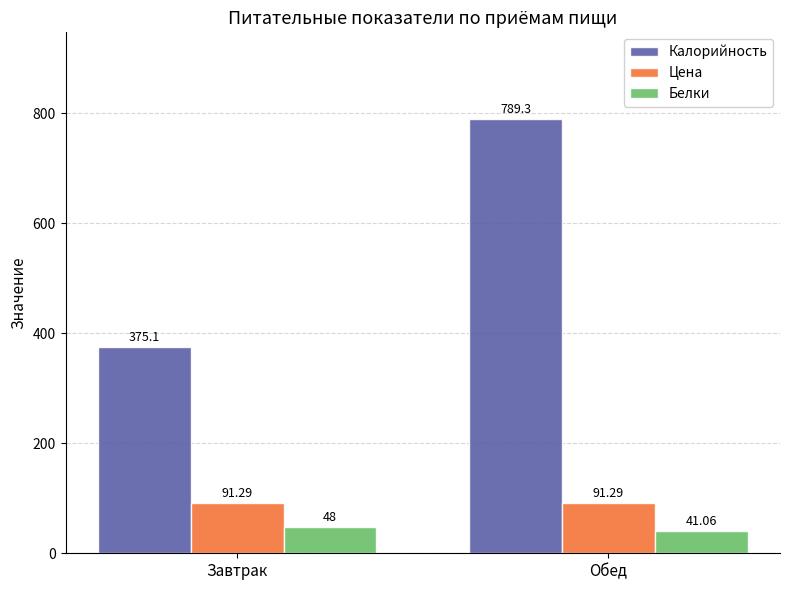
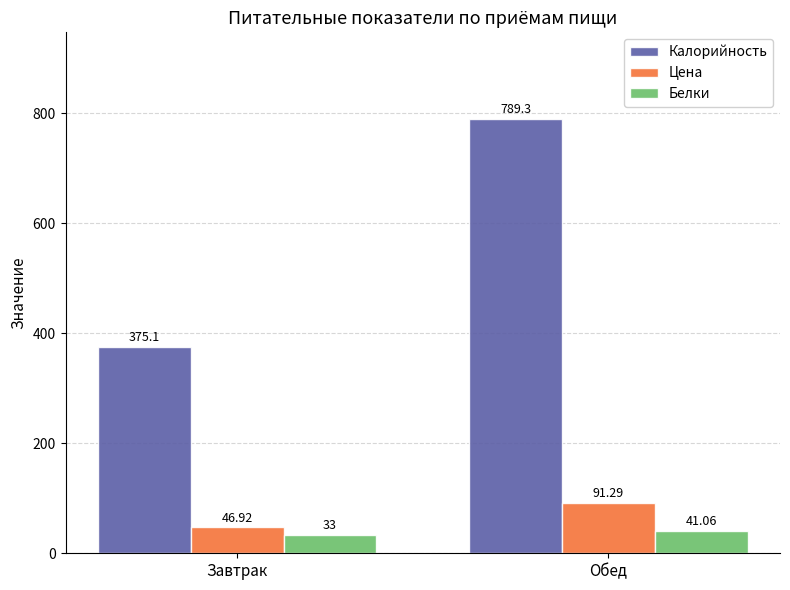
Цена, Завтрак: 91.29 -> 46.92
Белки, Завтрак: 48 -> 33
